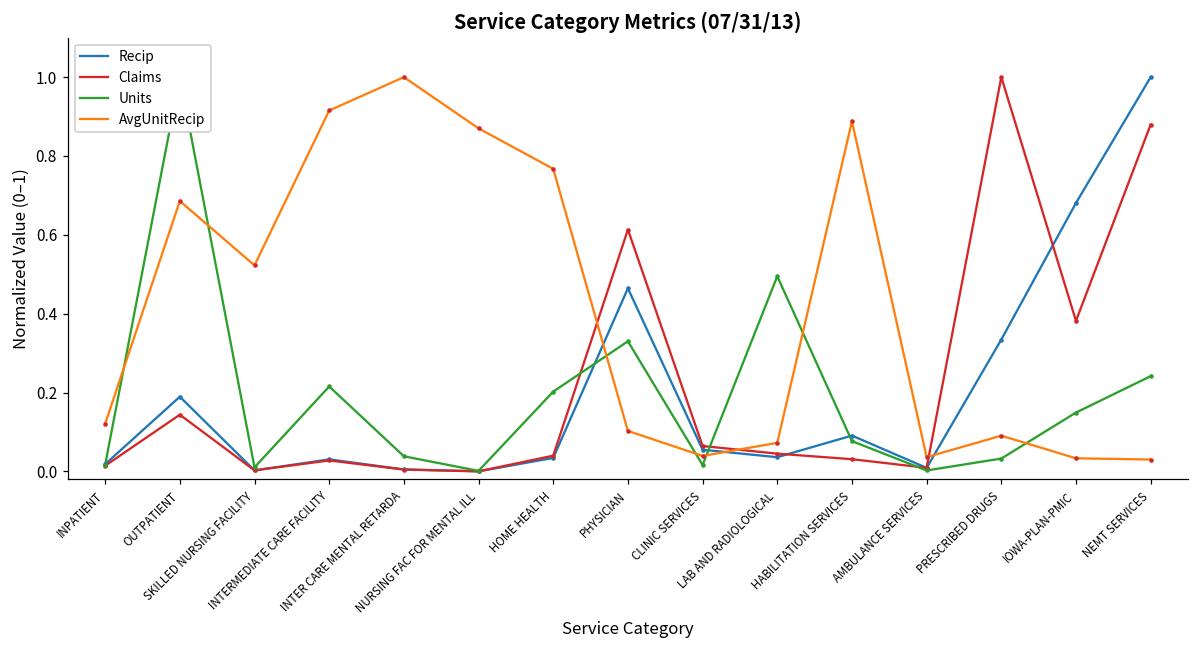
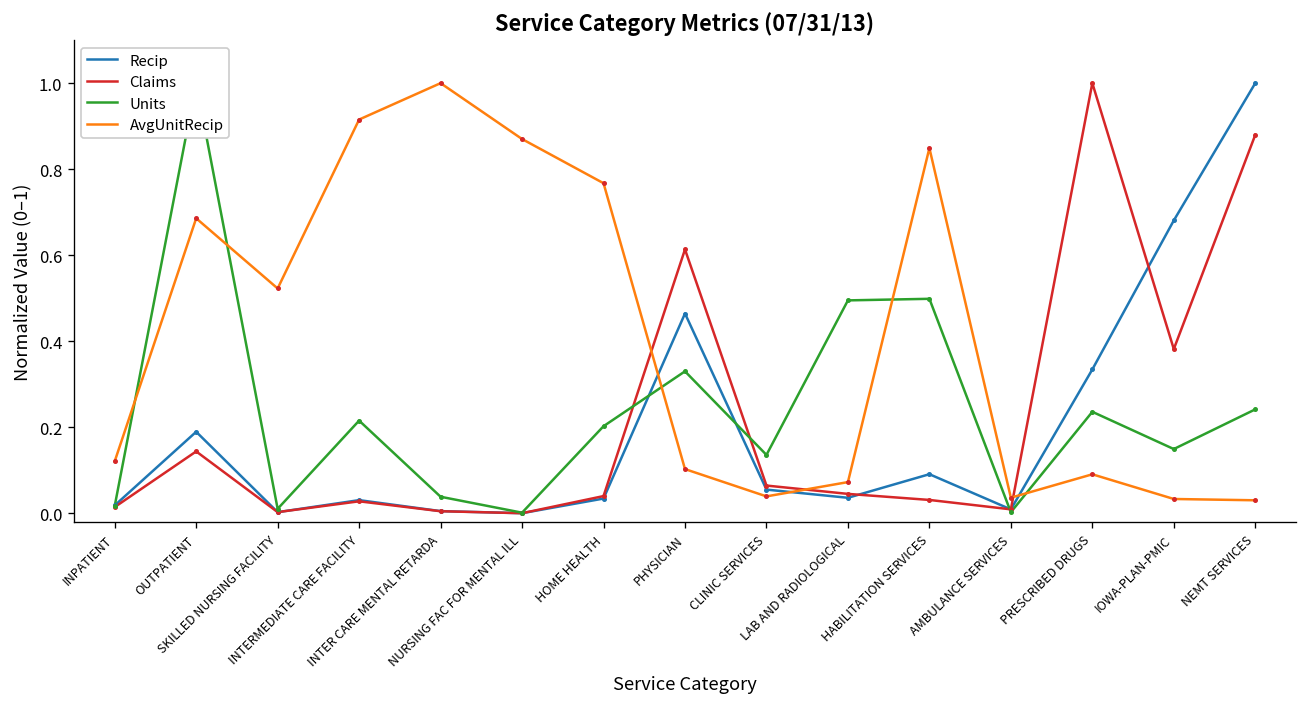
Units, CLINIC SERVICES: 0.02 -> 0.14
Units, HABILITATION SERVICES: 0.08 -> 0.50
AvgUnitRecip, HABILITATION SERVICES: 0.89 -> 0.85
Units, PRESCRIBED DRUGS: 0.03 -> 0.24
